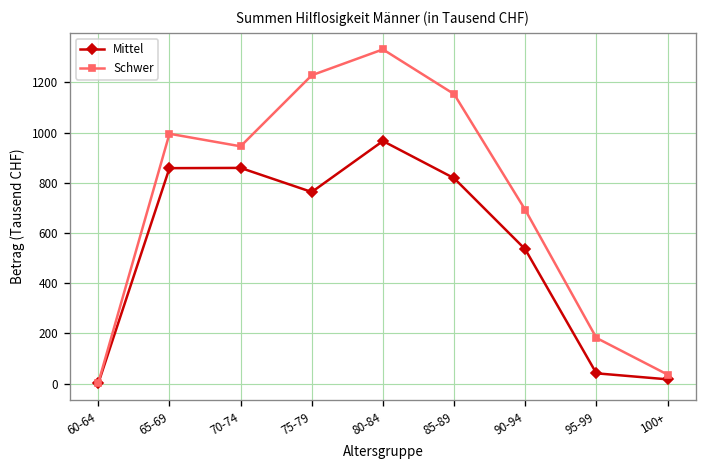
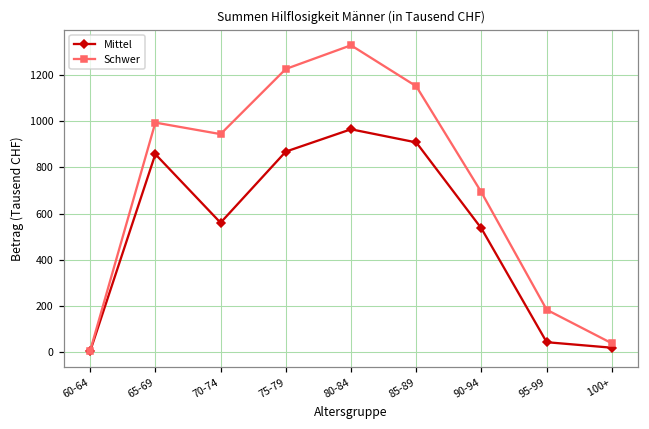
Mittel, 70-74: 860 -> 560
Mittel, 75-79: 760 -> 870
Mittel, 85-89: 820 -> 910
